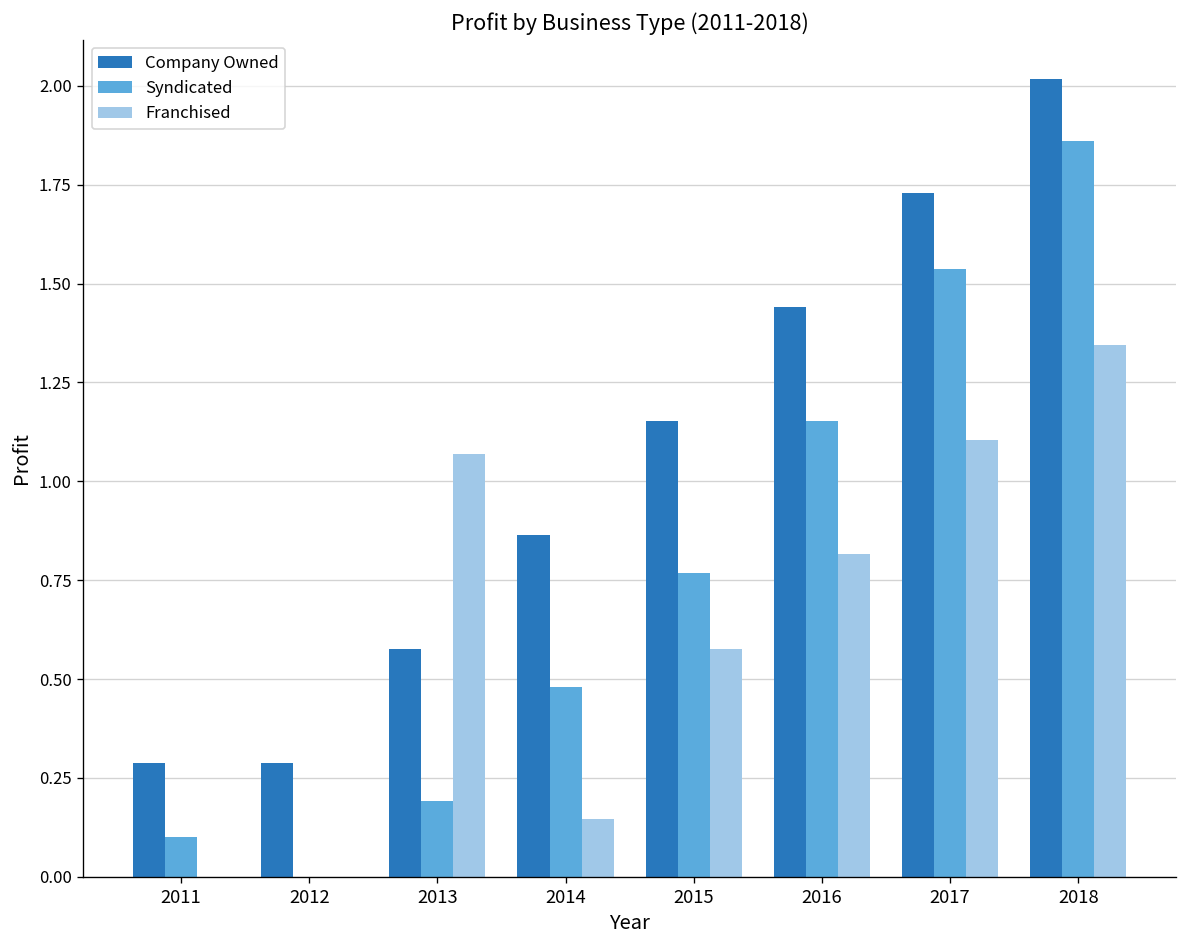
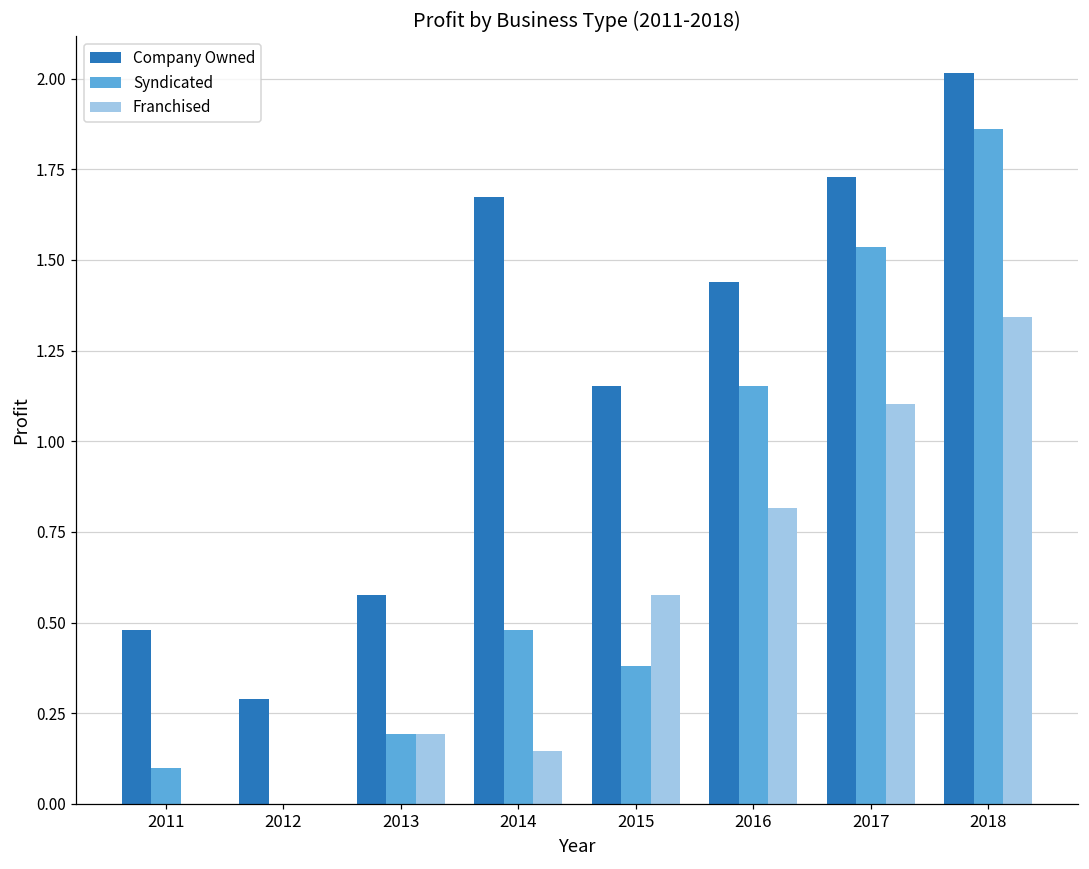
Company Owned, 2011: 0.29 -> 0.48
Franchised, 2013: 1.07 -> 0.19
Company Owned, 2014: 0.86 -> 1.68
Syndicated, 2015: 0.77 -> 0.38
